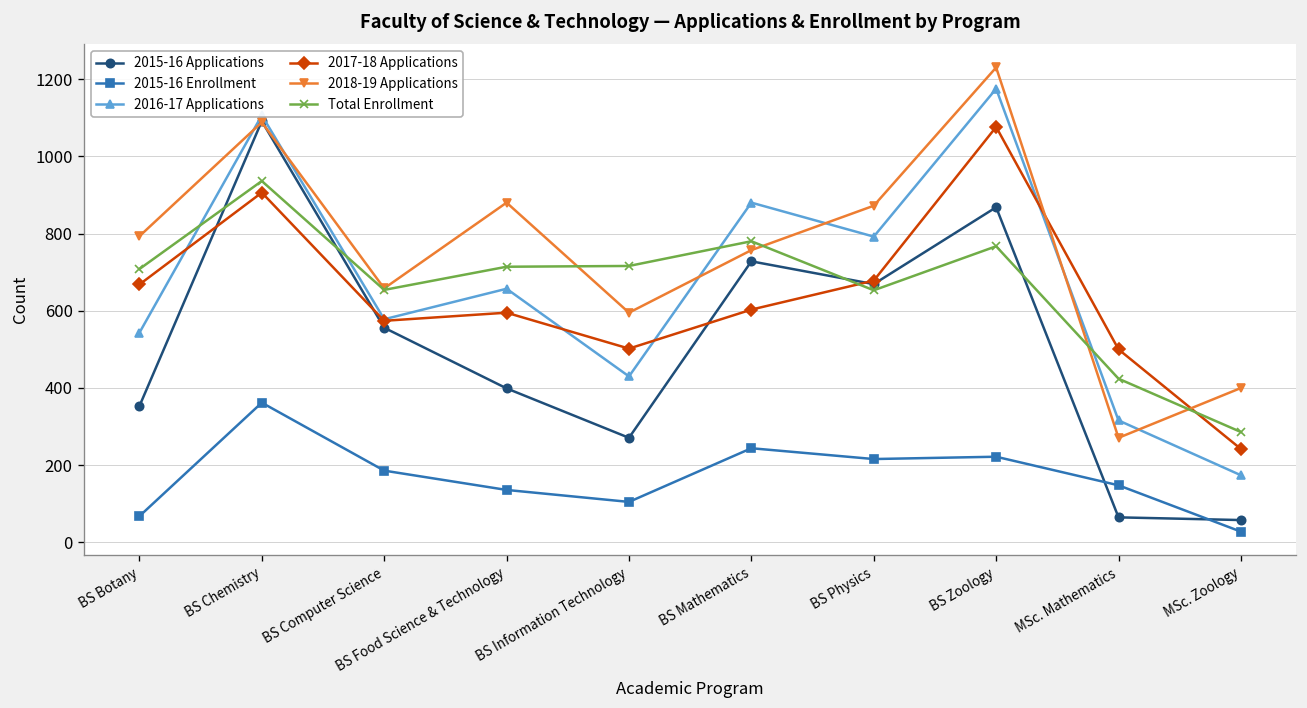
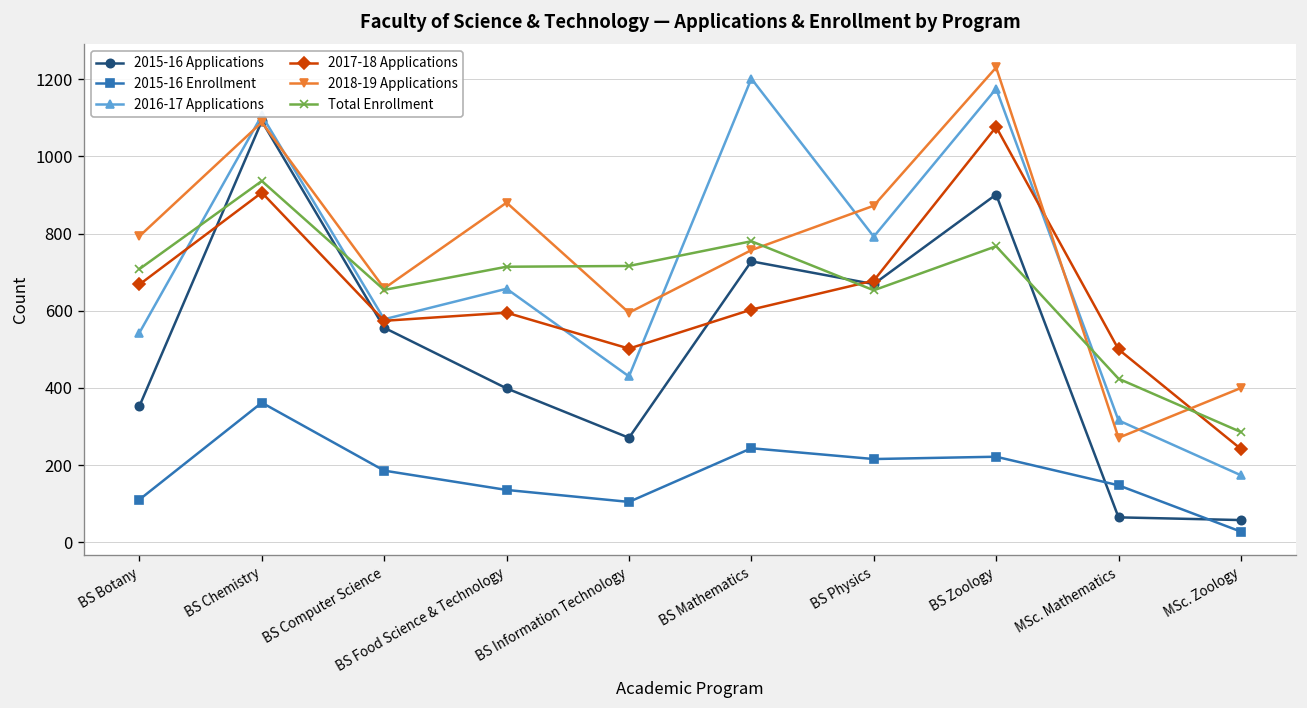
2015-16 Enrollment, BS Botany: 70 -> 110
2016-17 Applications, BS Mathematics: 880 -> 1200
2015-16 Applications, BS Zoology: 870 -> 900
